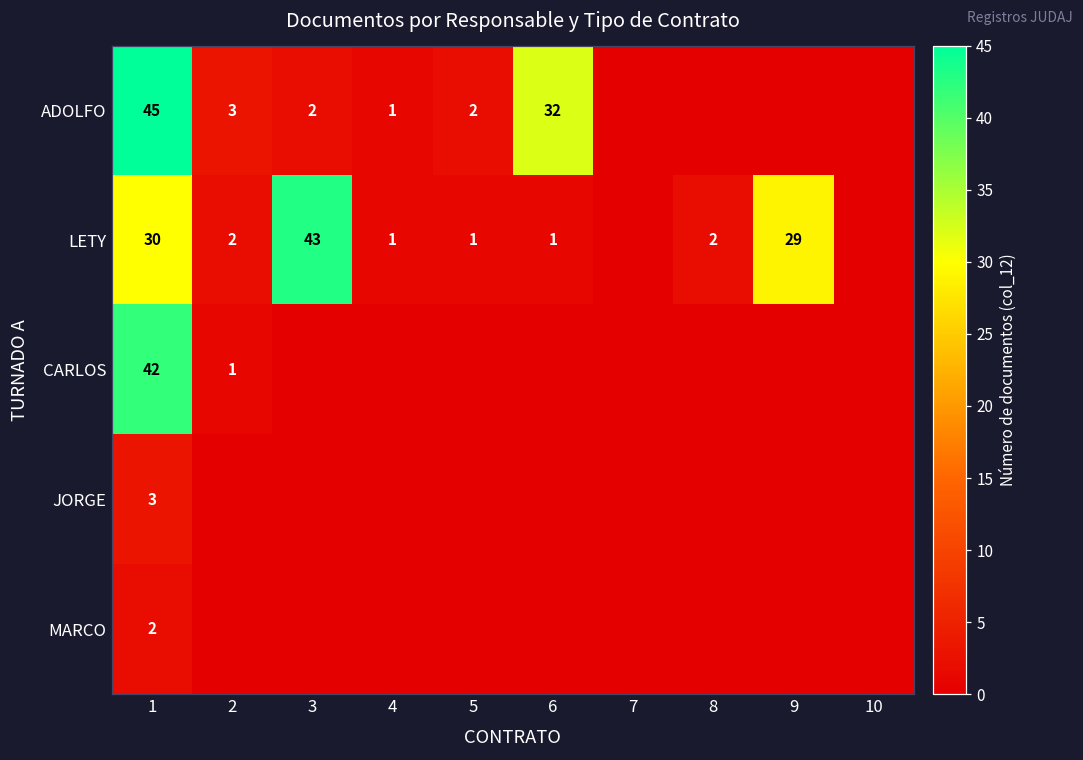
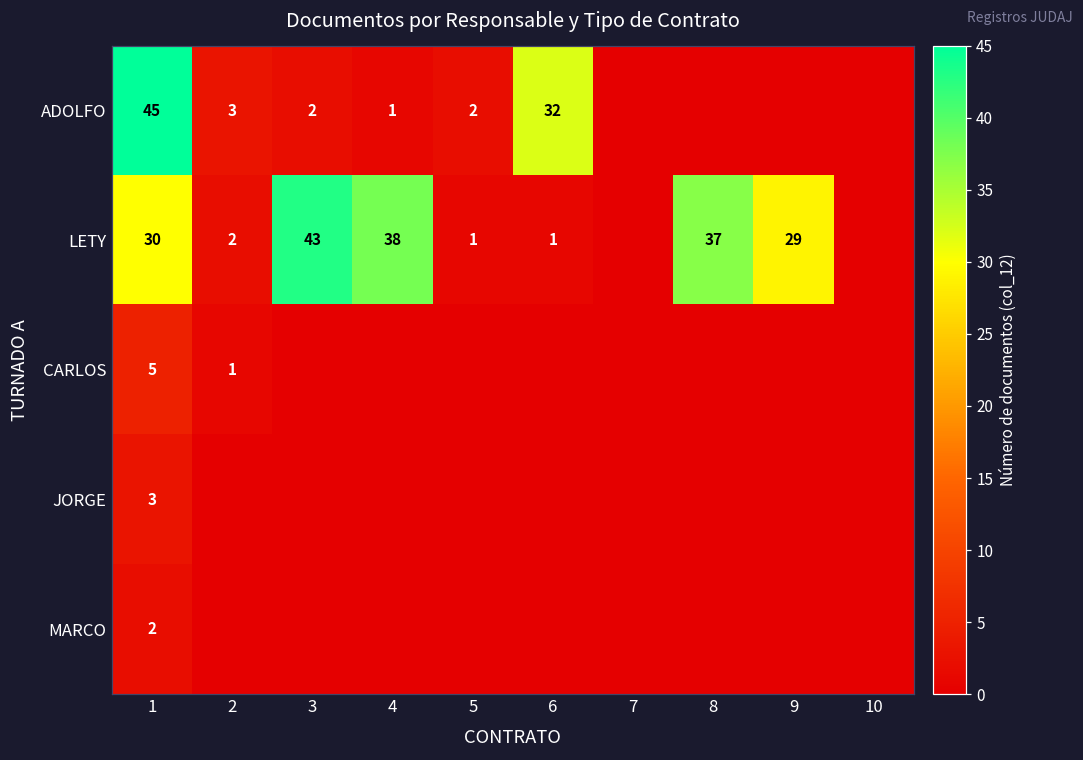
LETY, 4: 1 -> 38
LETY, 8: 2 -> 37
CARLOS, 1: 42 -> 5
